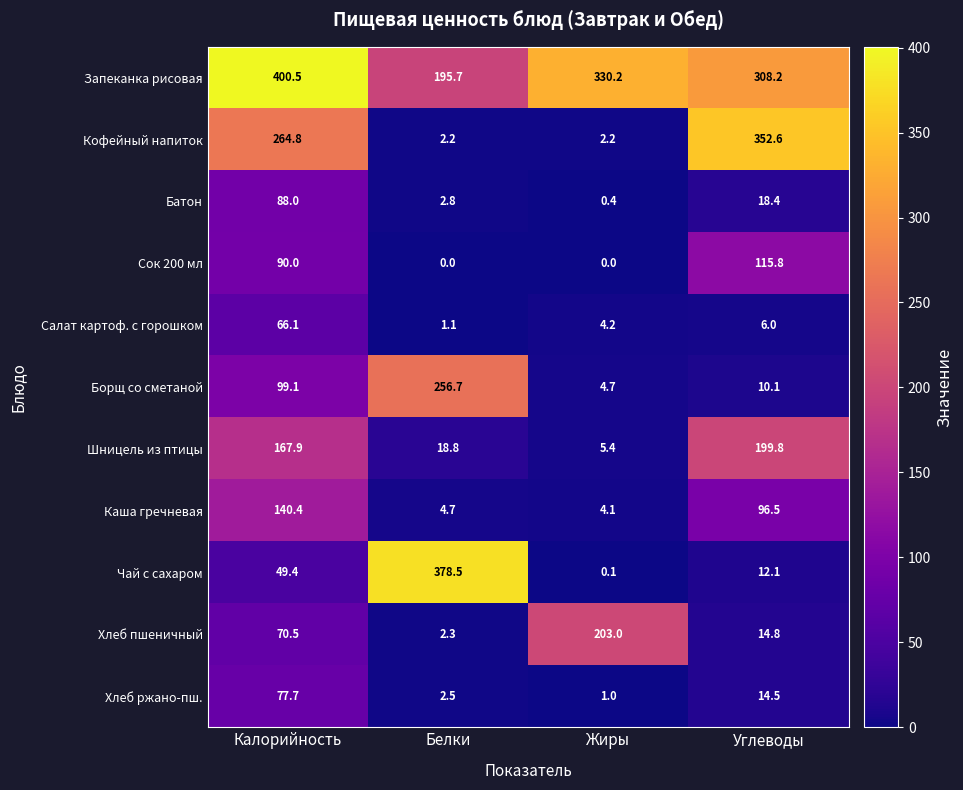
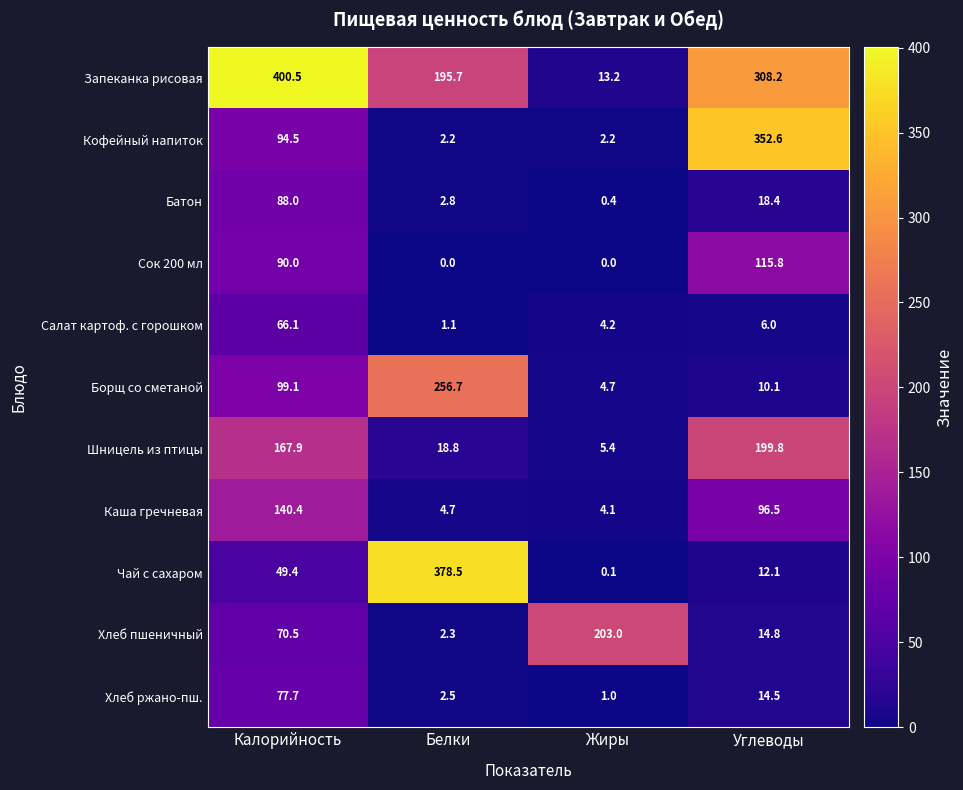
Запеканка рисовая, Жиры: 330.2 -> 13.2
Кофейный напиток, Калорийность: 264.8 -> 94.5
